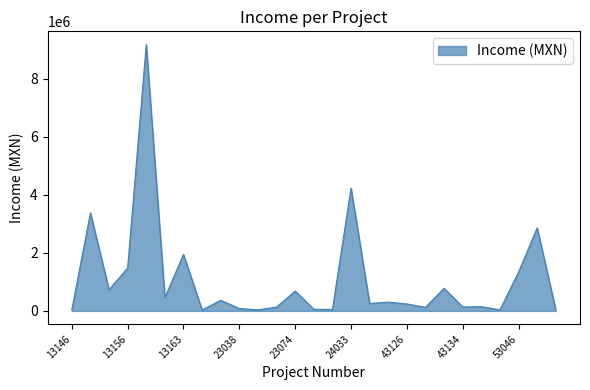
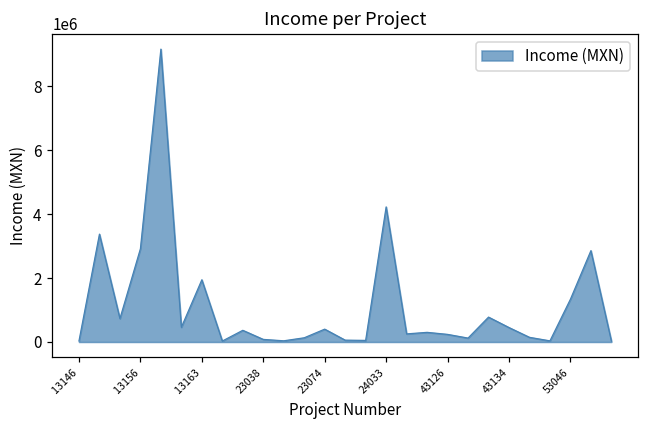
13156: 1500000 -> 2900000
23074: 700000 -> 400000
43134: 100000 -> 500000
